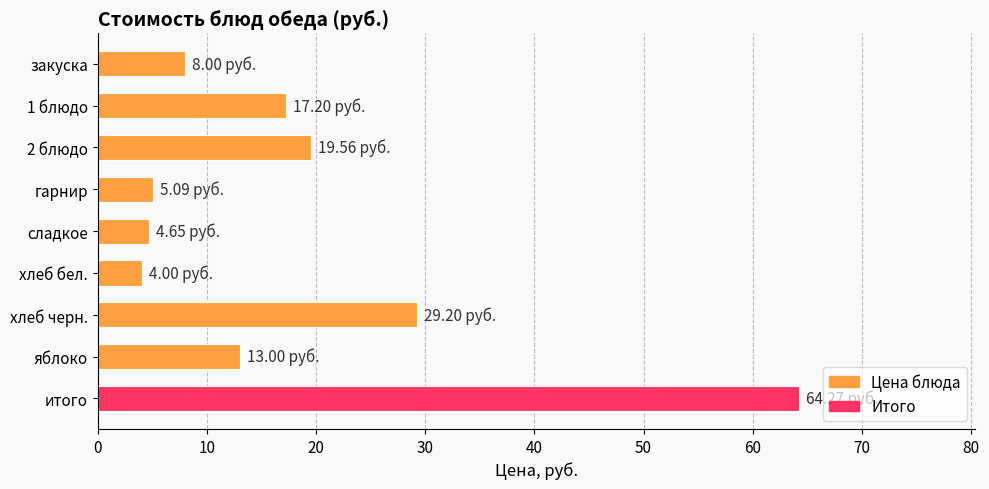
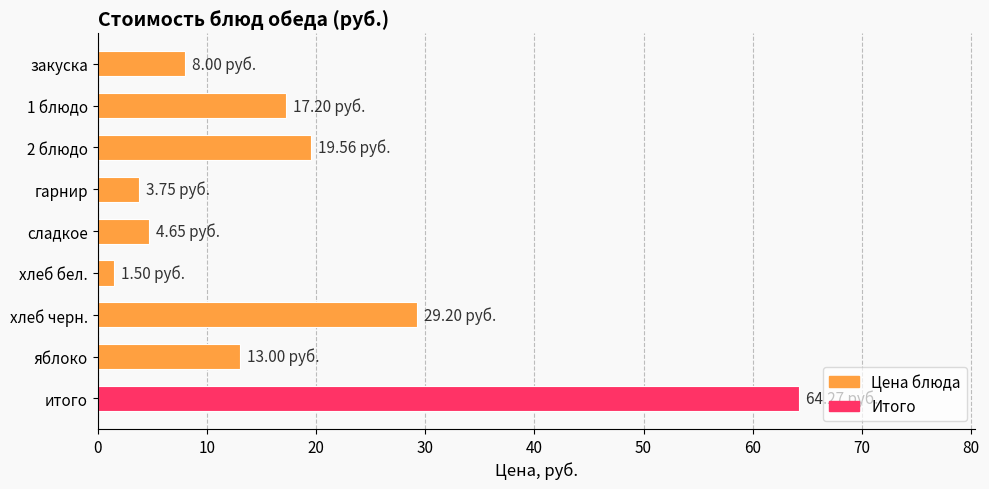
гарнир: 5.09 -> 3.75
хлеб бел.: 4.00 -> 1.50
